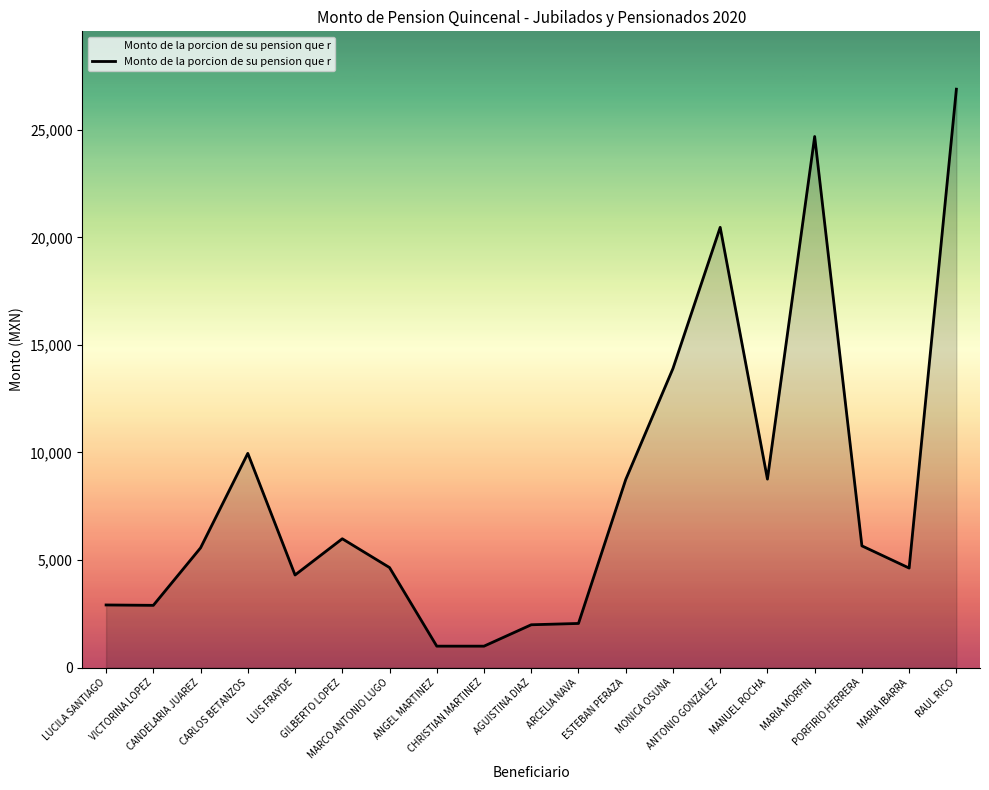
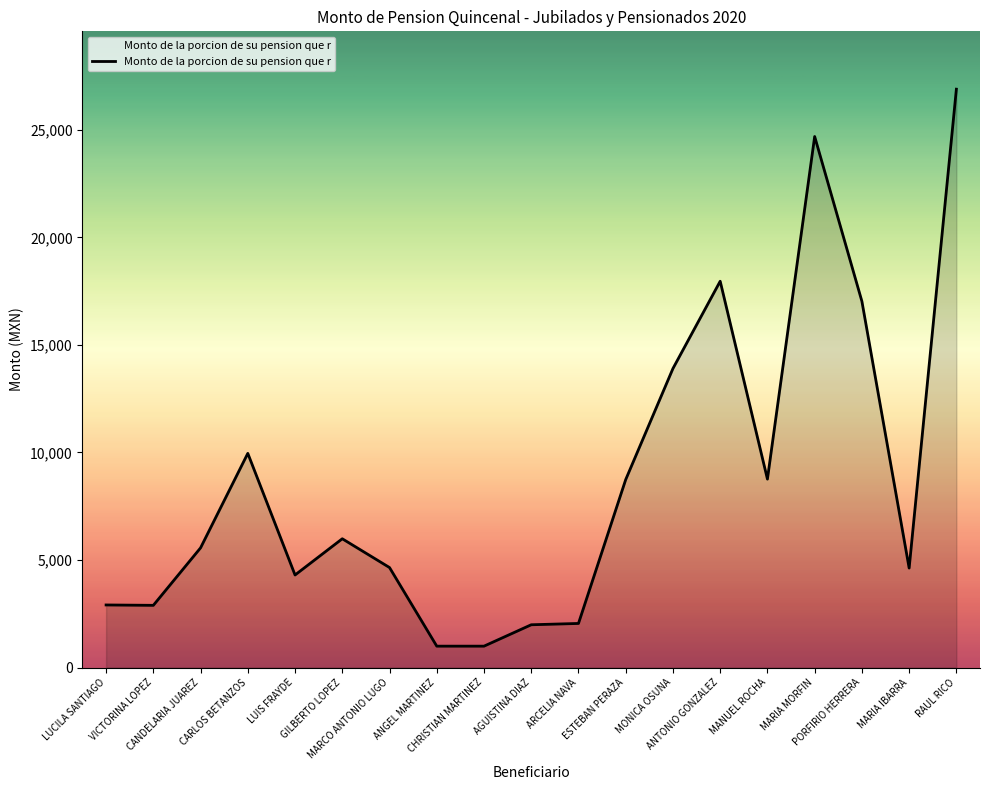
ANTONIO GONZALEZ: 20,500 -> 18,000
PORFIRIO HERRERA: 5,700 -> 17,000
